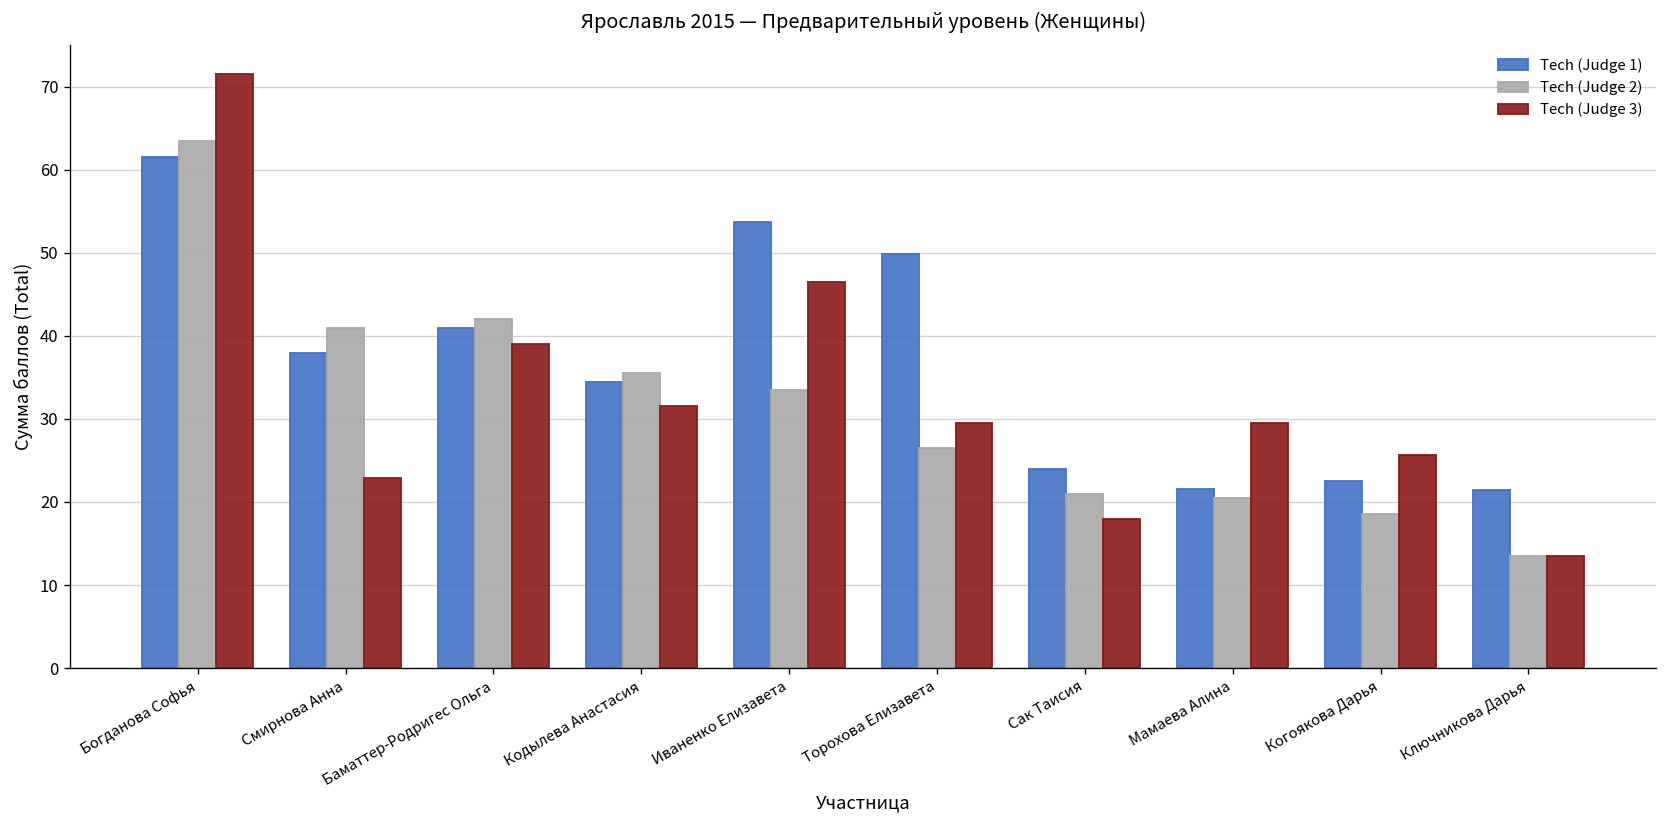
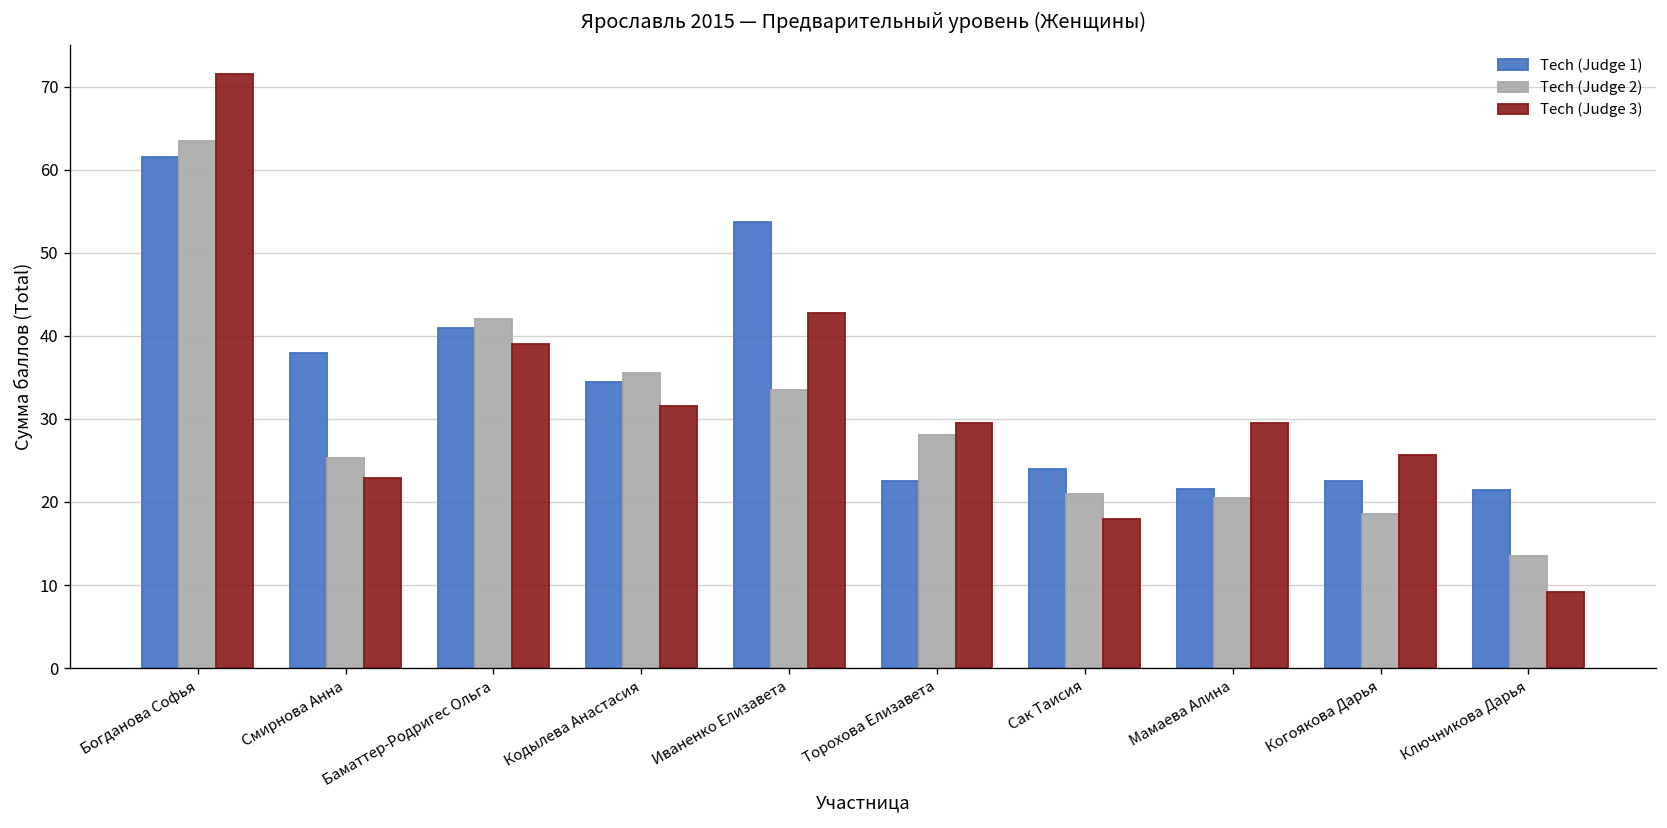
Tech (Judge 2), Смирнова Анна: 41 -> 25
Tech (Judge 3), Иваненко Елизавета: 47 -> 43
Tech (Judge 1), Торохова Елизавета: 50 -> 23
Tech (Judge 2), Торохова Елизавета: 27 -> 28
Tech (Judge 3), Ключникова Дарья: 14 -> 9
